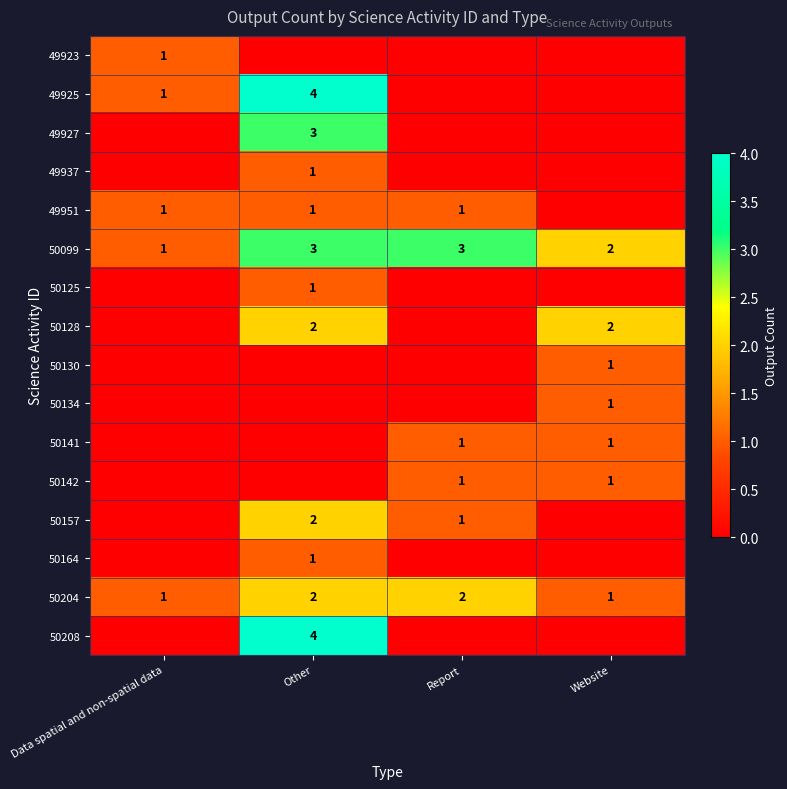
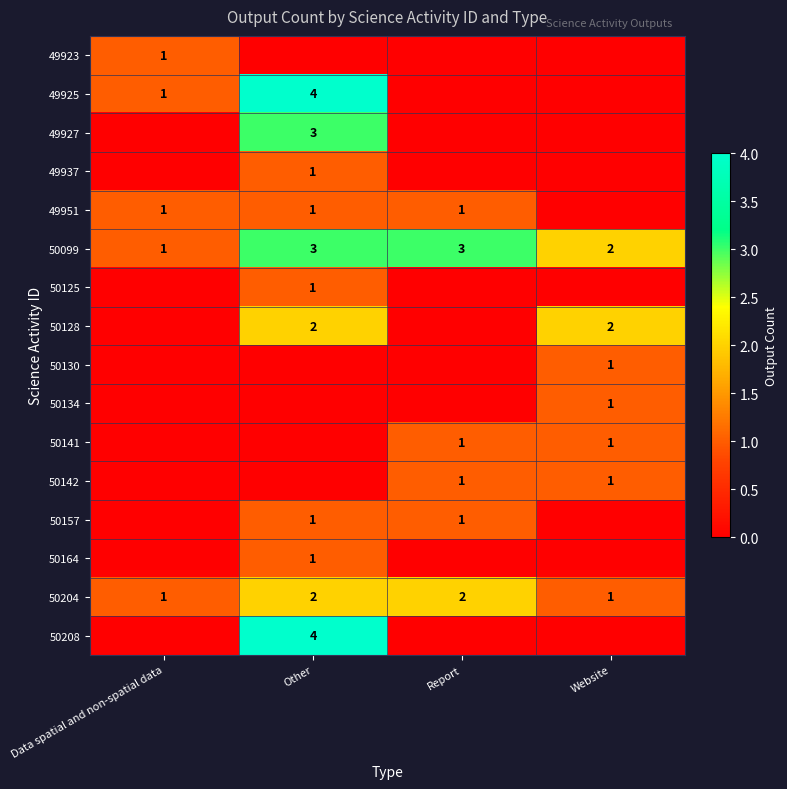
50157, Other: 2 -> 1
